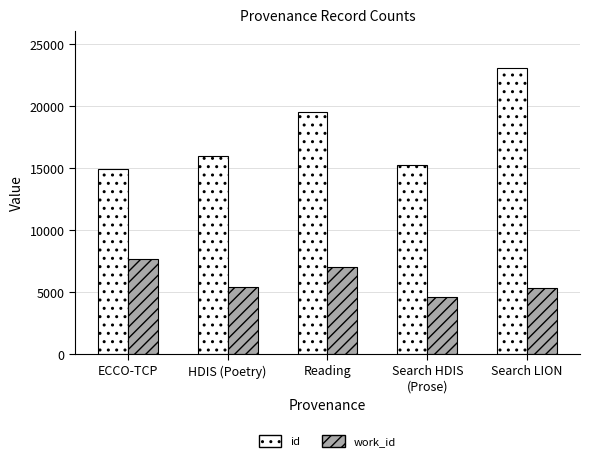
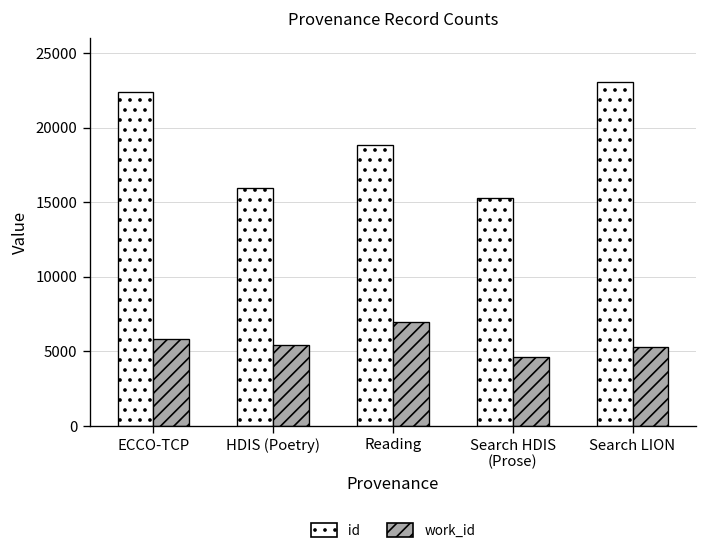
id, ECCO-TCP: 14900 -> 22400
work_id, ECCO-TCP: 7600 -> 5800
id, Reading: 19500 -> 18800
